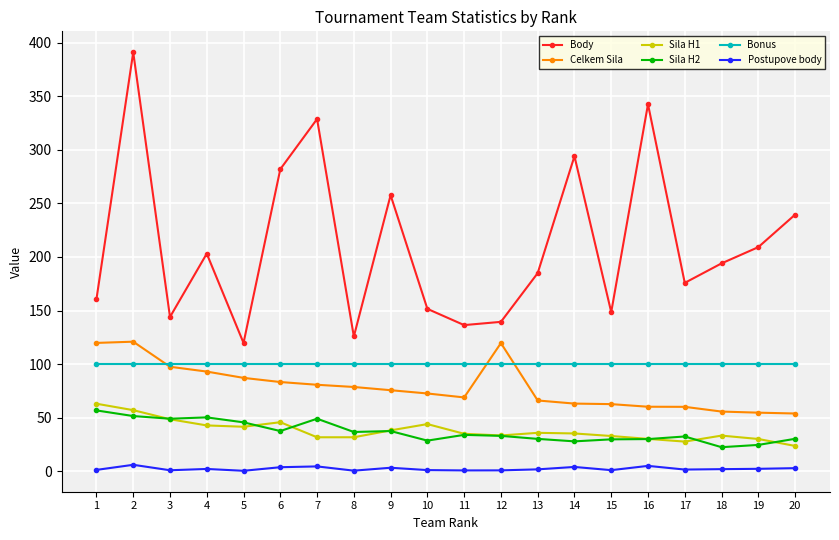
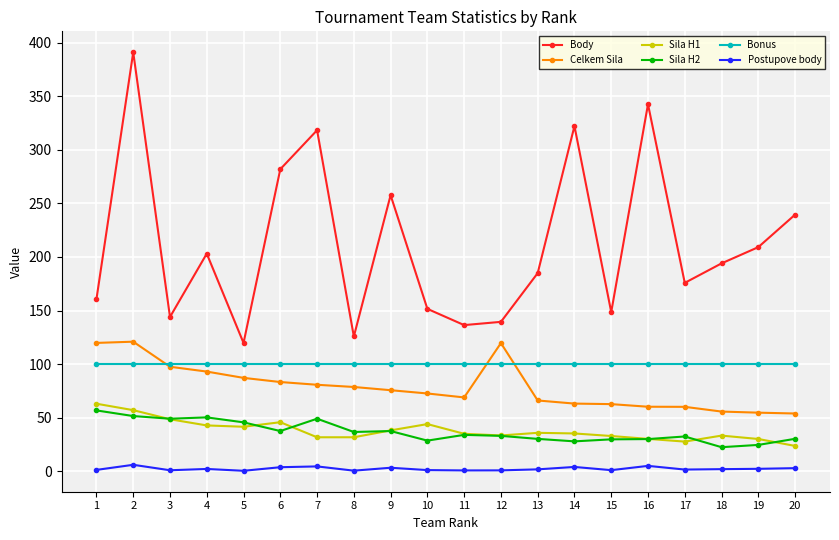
Body, 7: 329 -> 318
Body, 14: 294 -> 322
